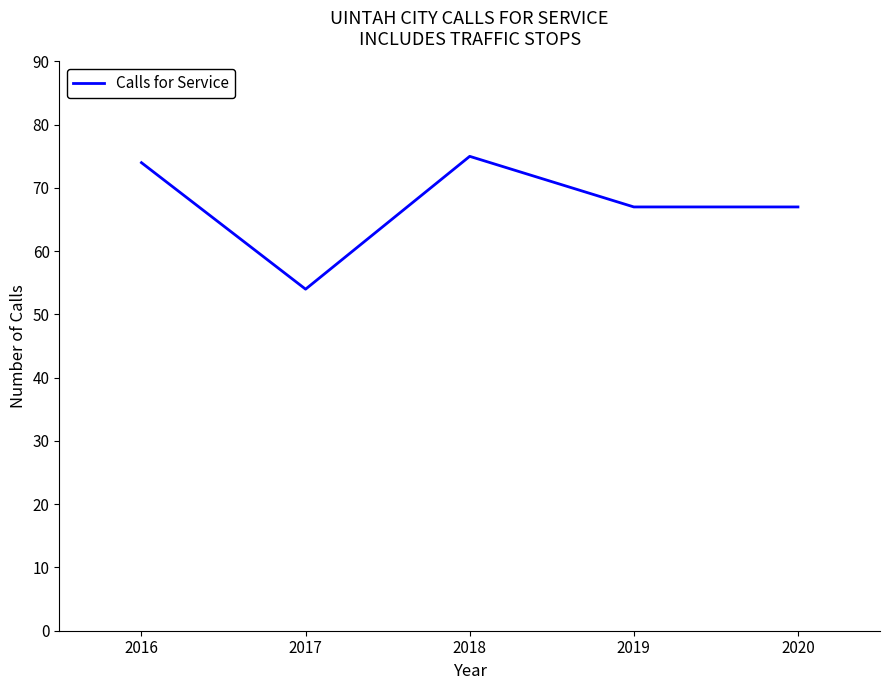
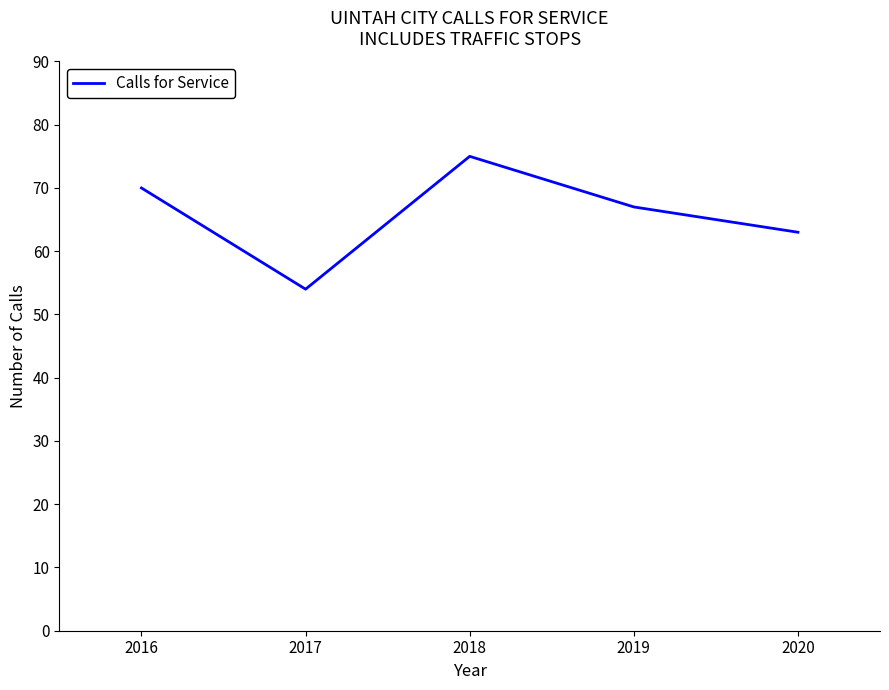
2016: 74 -> 70
2020: 67 -> 63
